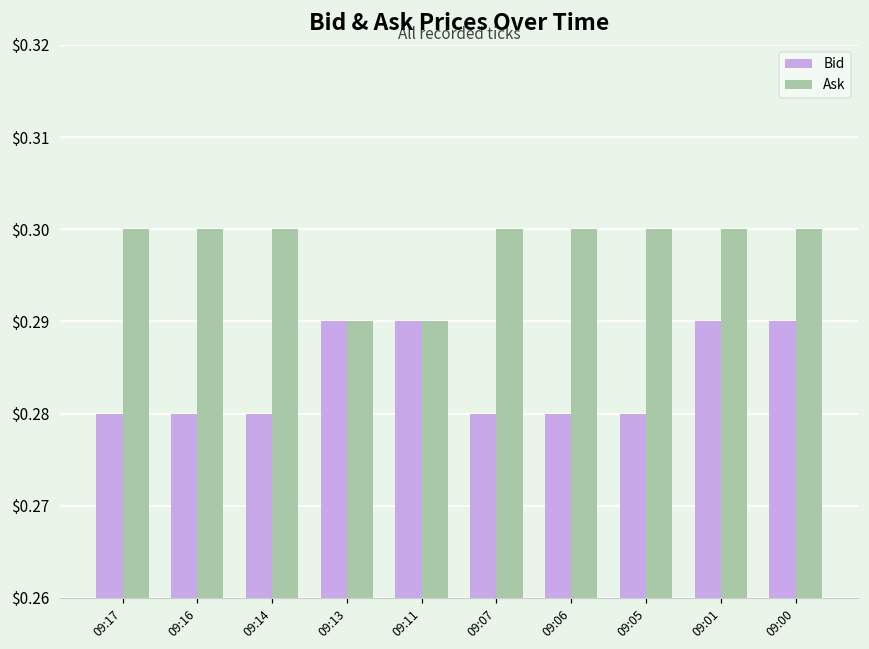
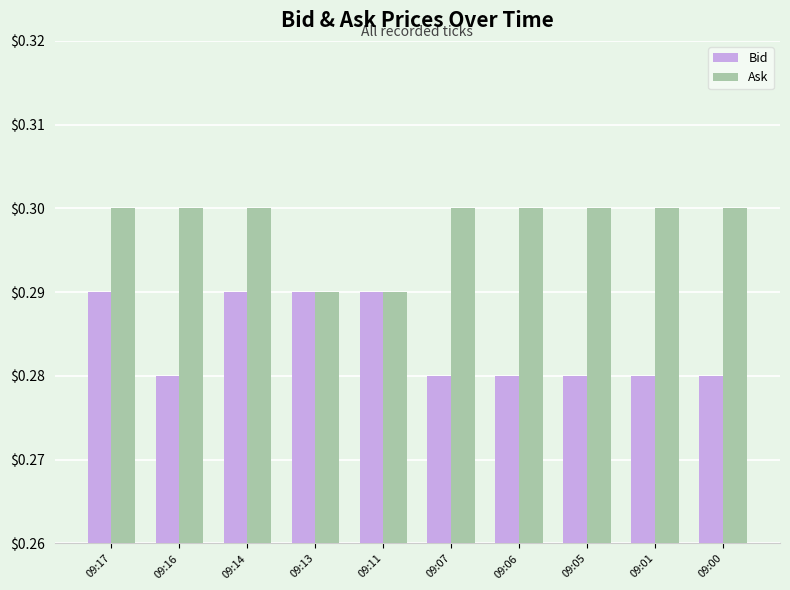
Bid, 09:17: $0.28 -> $0.29
Bid, 09:14: $0.28 -> $0.29
Bid, 09:01: $0.29 -> $0.28
Bid, 09:00: $0.29 -> $0.28
